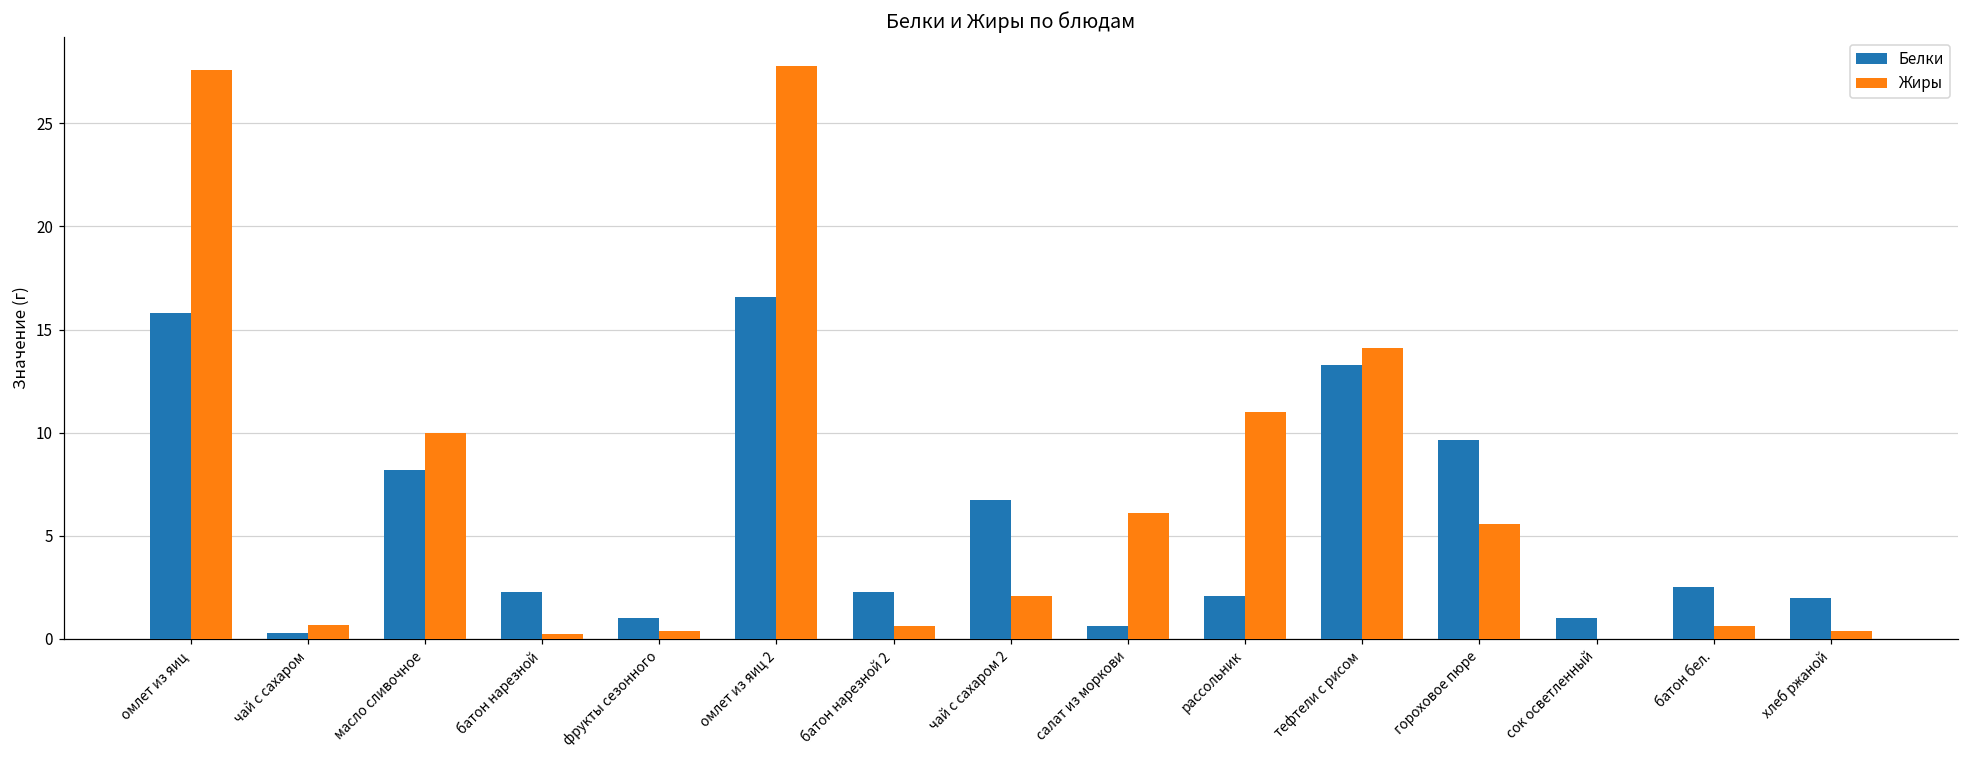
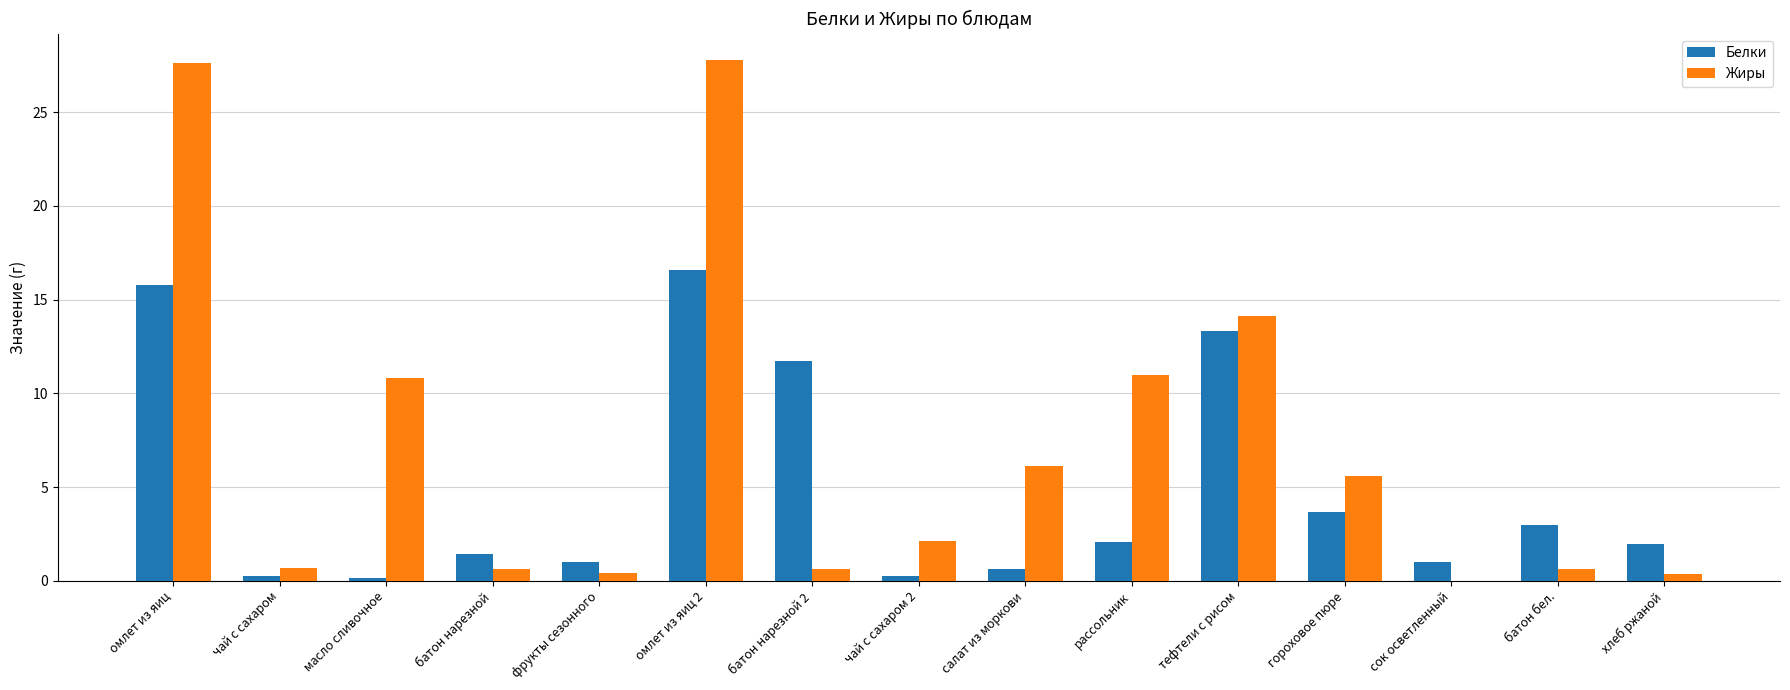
Белки, масло сливочное: 8.2 -> 0.2
Жиры, масло сливочное: 10.0 -> 10.8
Белки, батон нарезной: 2.3 -> 1.4
Жиры, батон нарезной: 0.2 -> 0.6
Белки, батон нарезной 2: 2.3 -> 11.7
Белки, чай с сахаром 2: 6.7 -> 0.3
Белки, гороховое пюре: 9.6 -> 3.7
Белки, батон бел.: 2.5 -> 3.0
